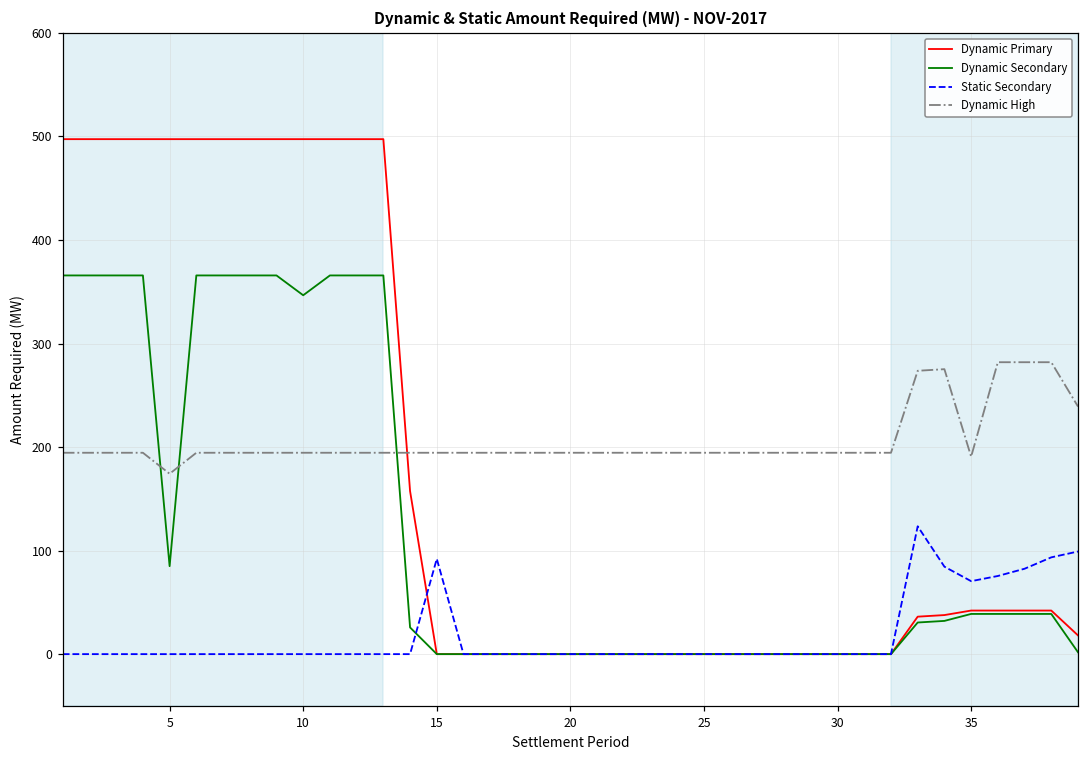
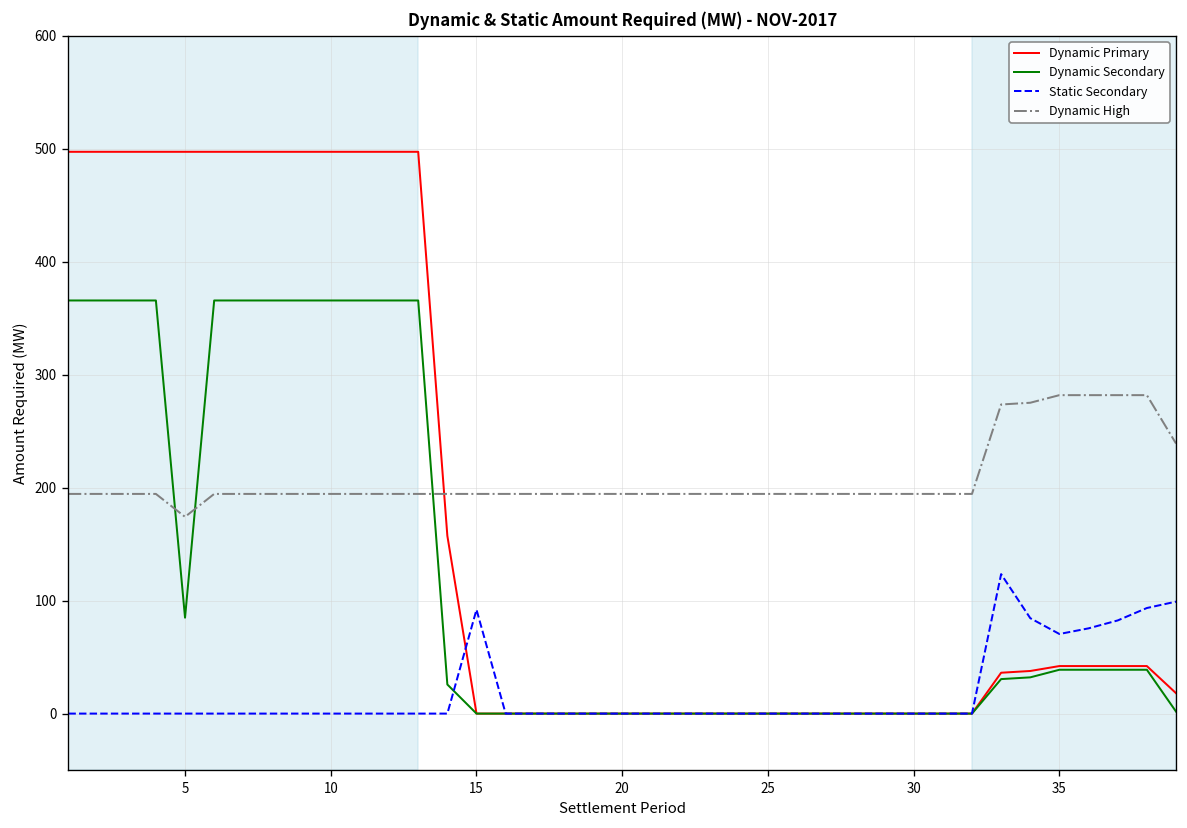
Dynamic Secondary, 10: 350 -> 370
Dynamic High, 35: 190 -> 280
